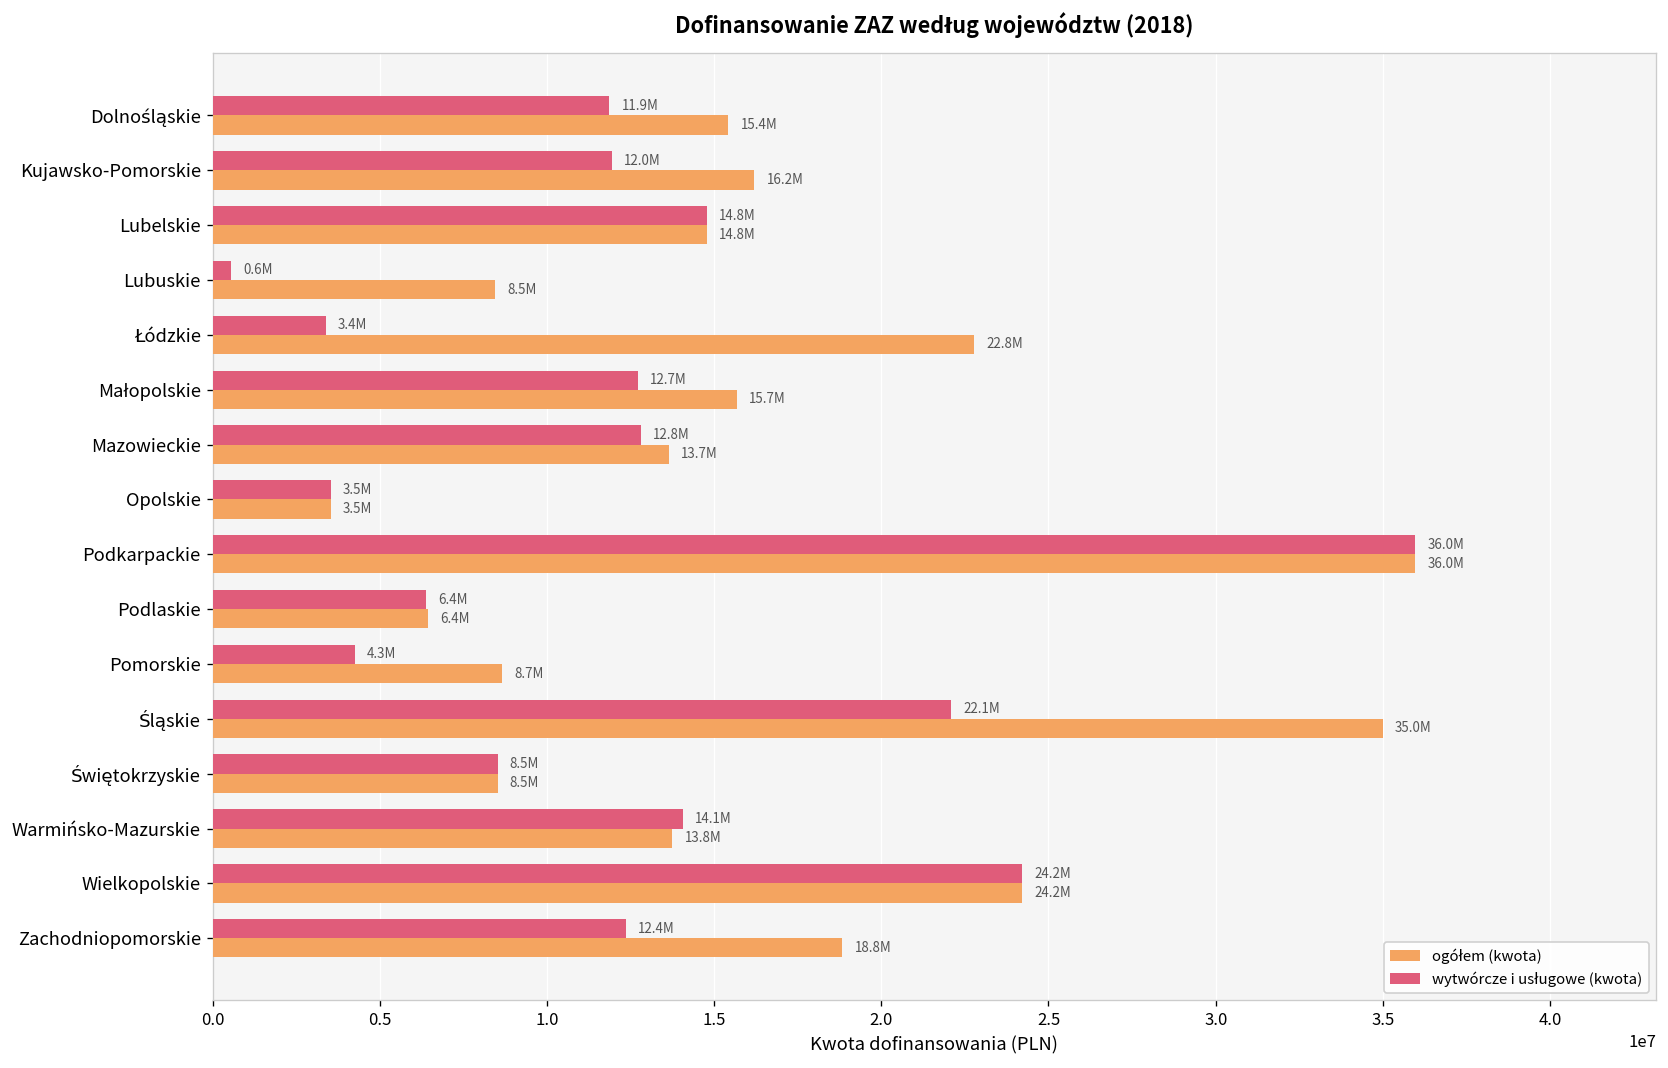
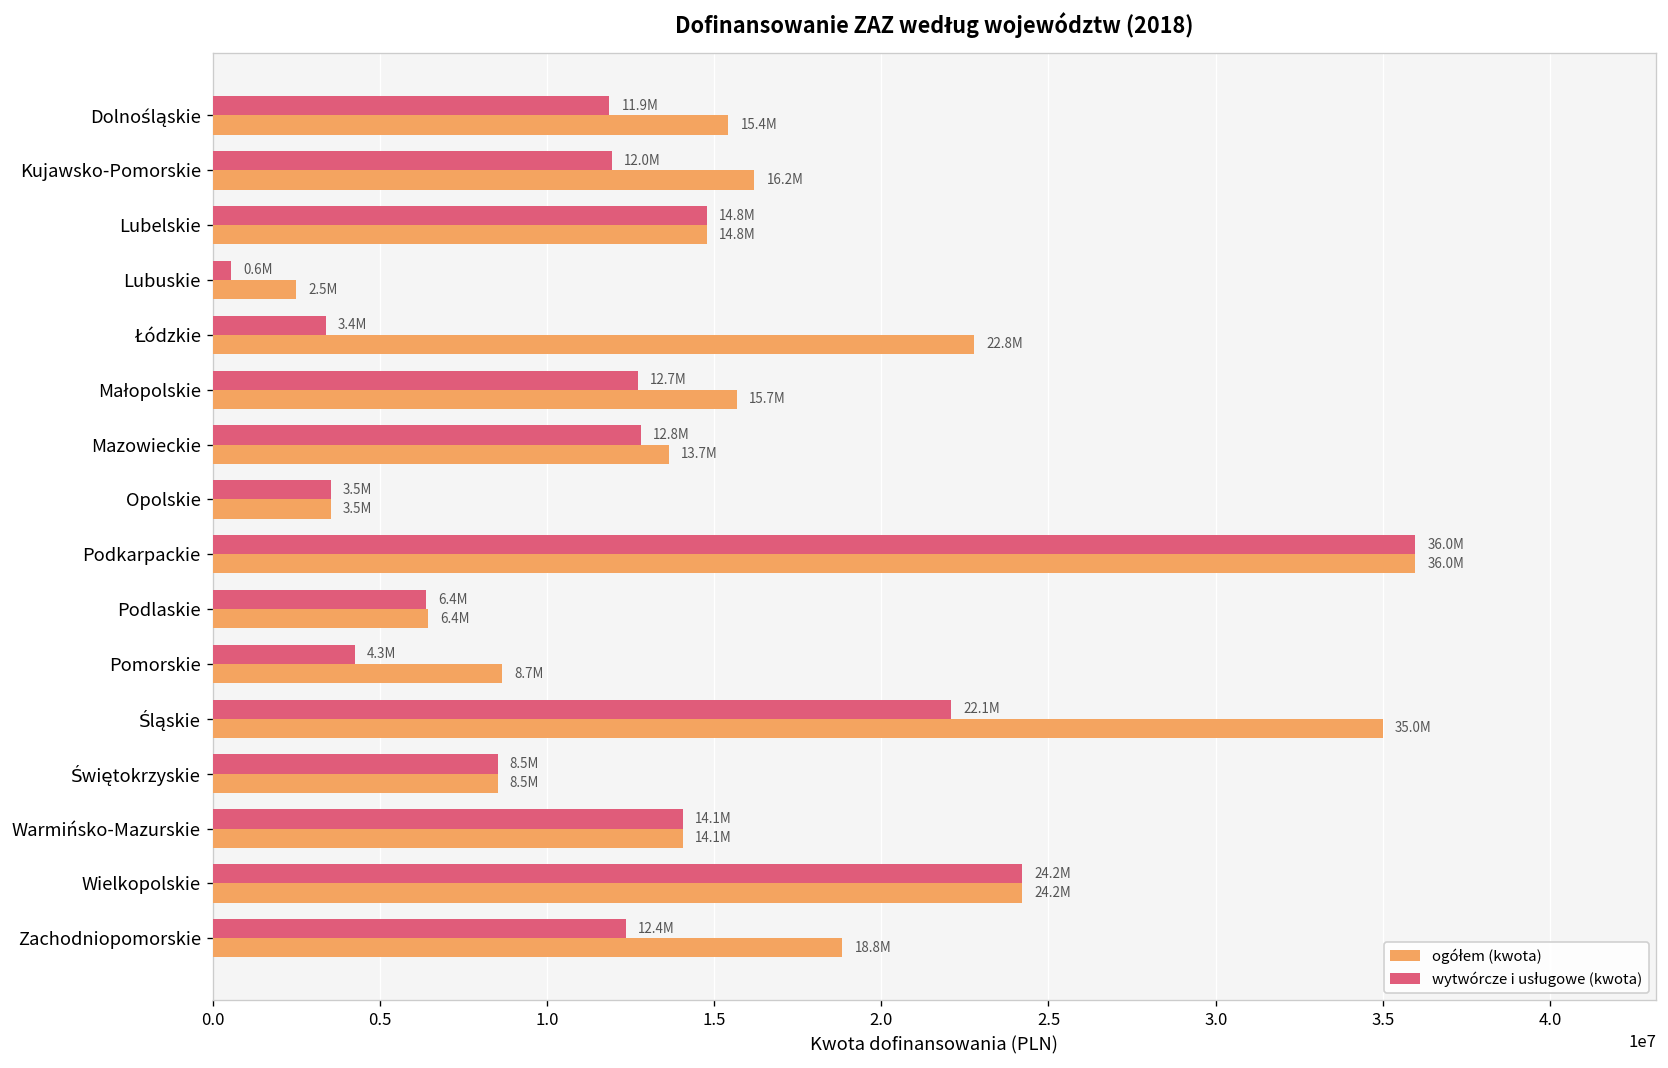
ogółem (kwota), Lubuskie: 8.5M -> 2.5M
ogółem (kwota), Warmińsko-Mazurskie: 13.8M -> 14.1M
